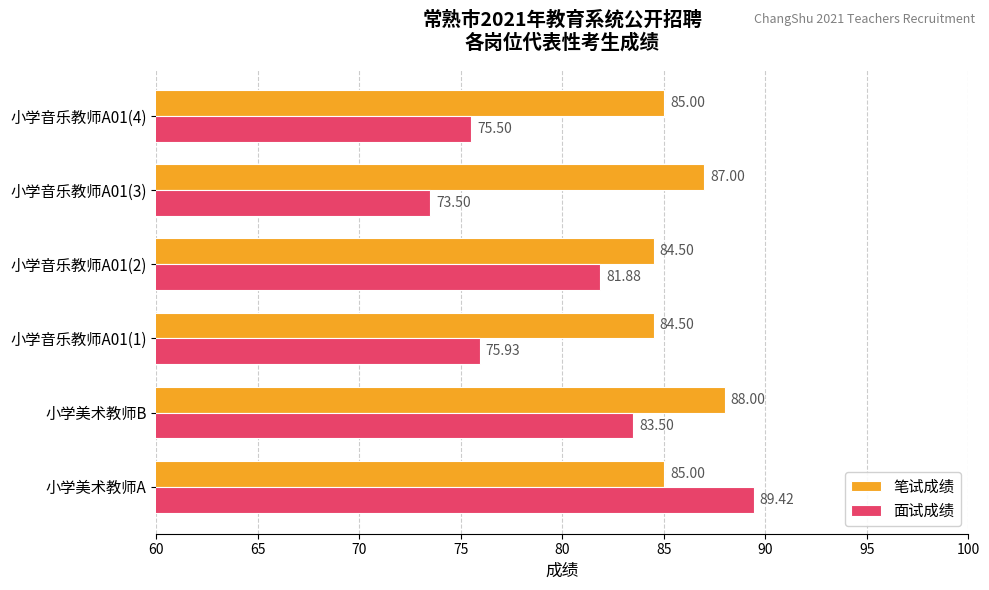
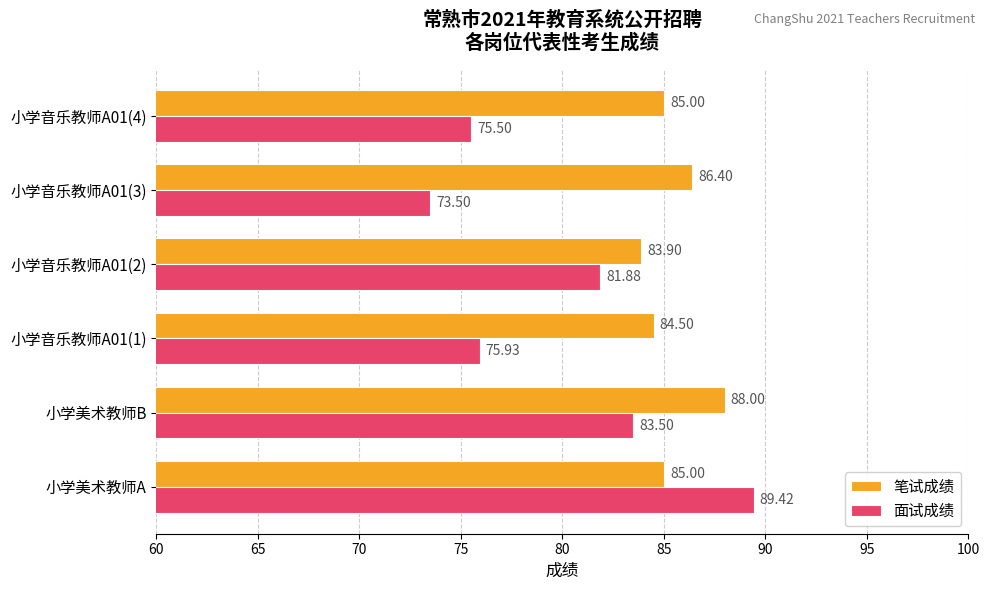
笔试成绩, 小学音乐教师A01(3): 87.00 -> 86.40
笔试成绩, 小学音乐教师A01(2): 84.50 -> 83.90
